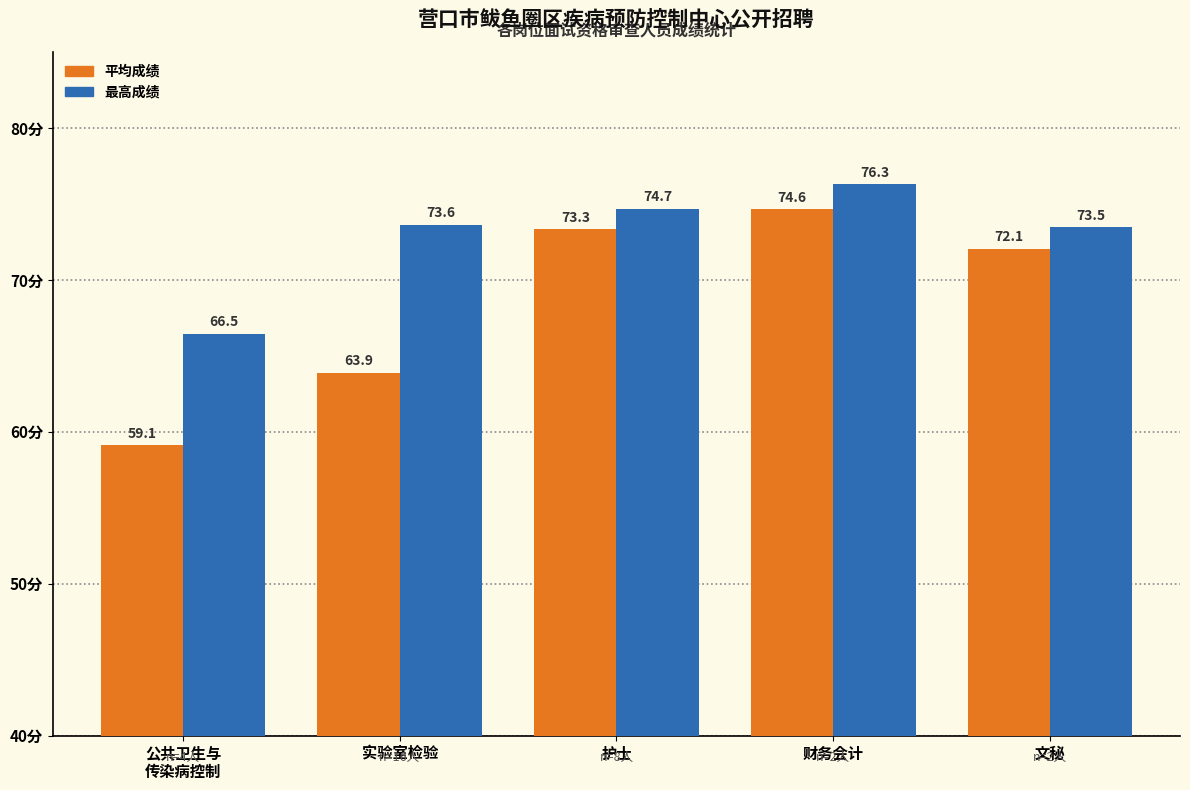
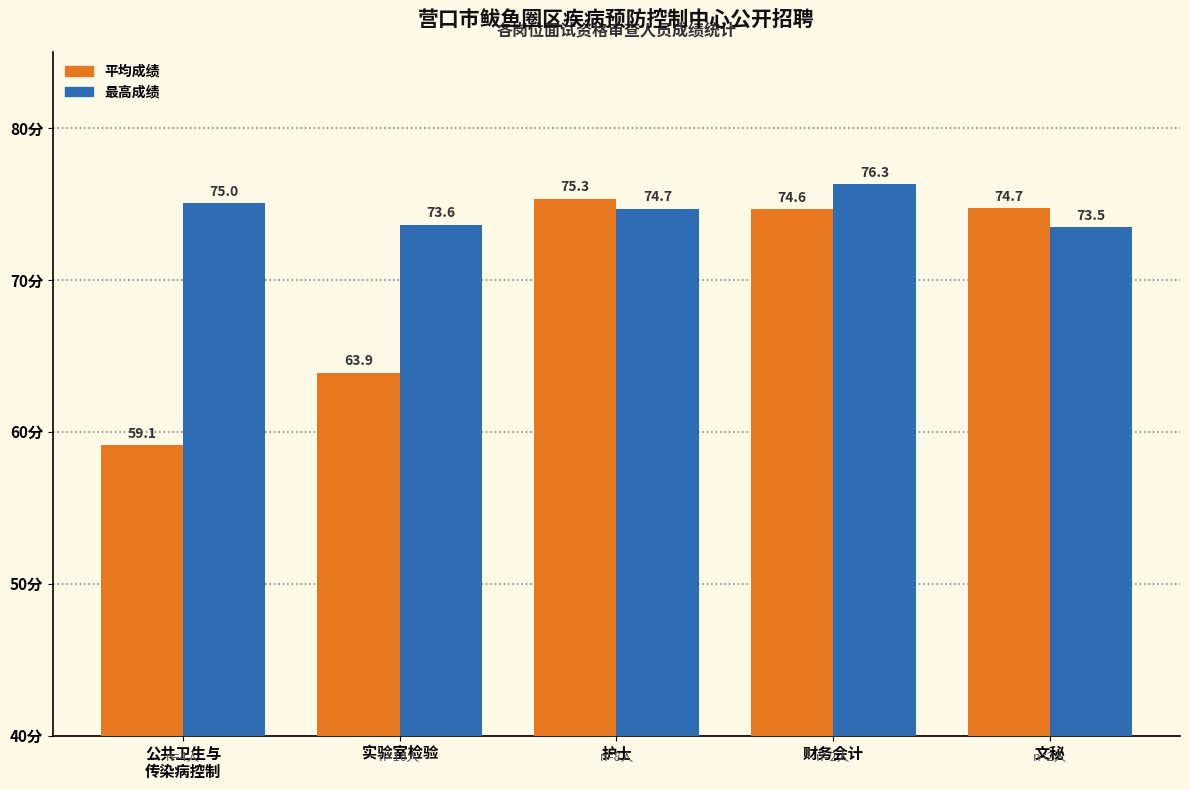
最高成绩, 公共卫生与 传染病控制: 66.5 -> 75.0
平均成绩, 护士: 73.3 -> 75.3
平均成绩, 文秘: 72.1 -> 74.7
